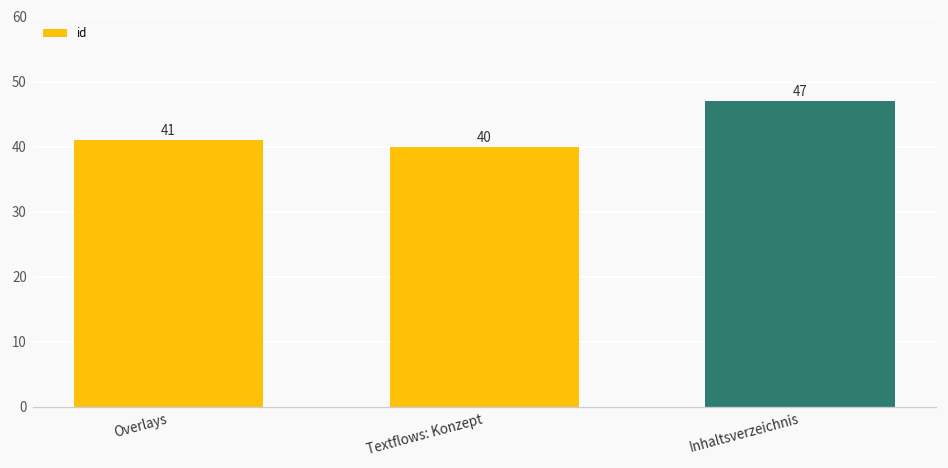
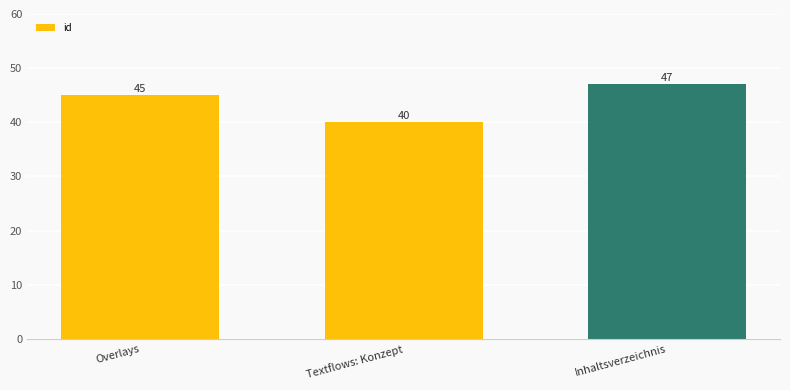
Overlays: 41 -> 45
